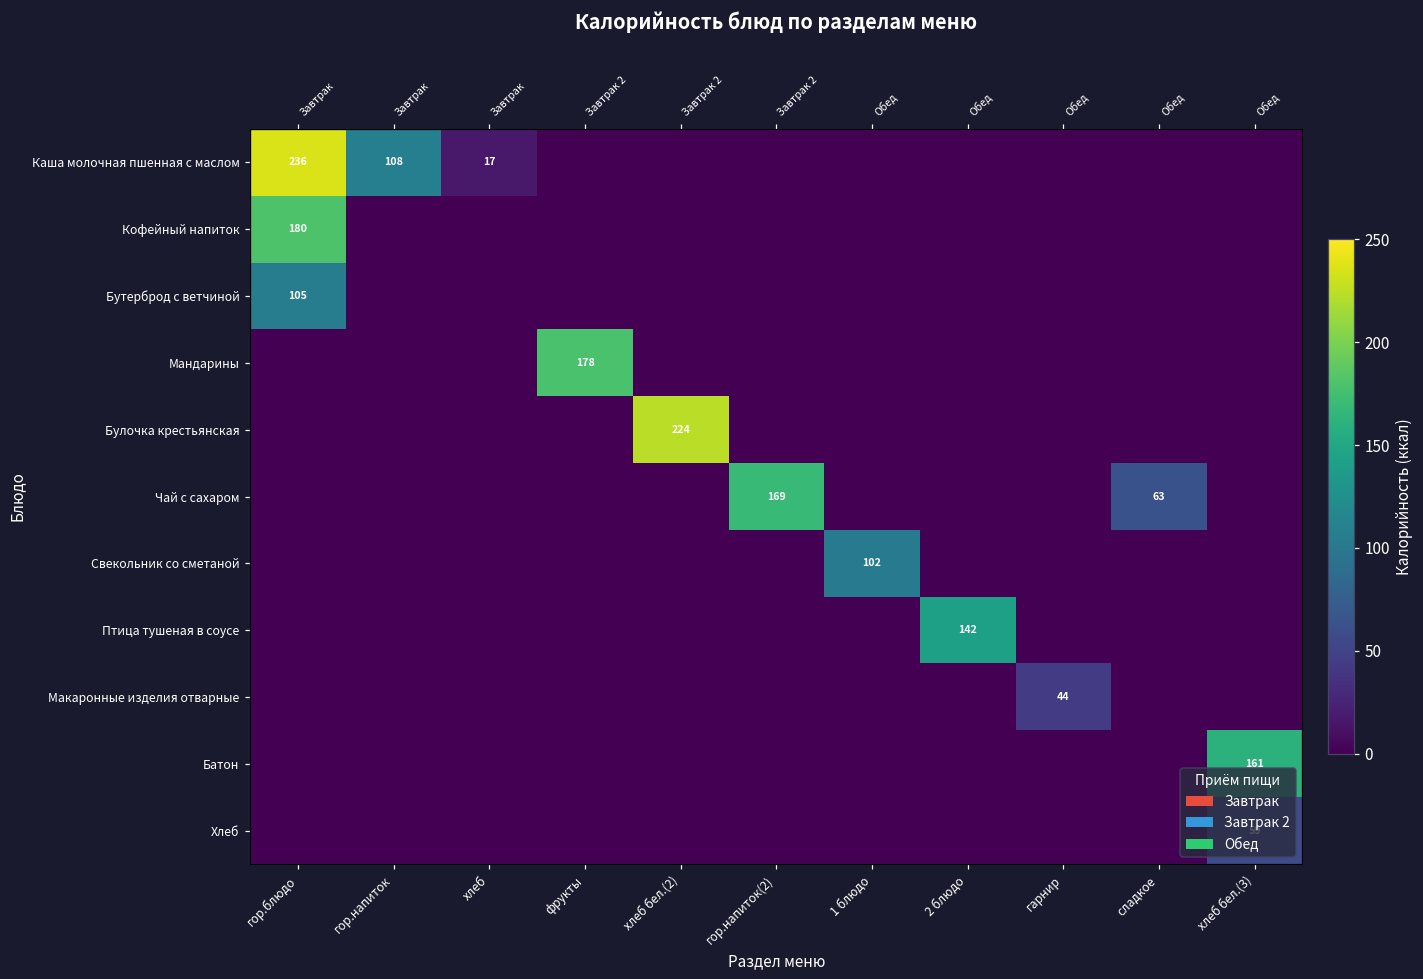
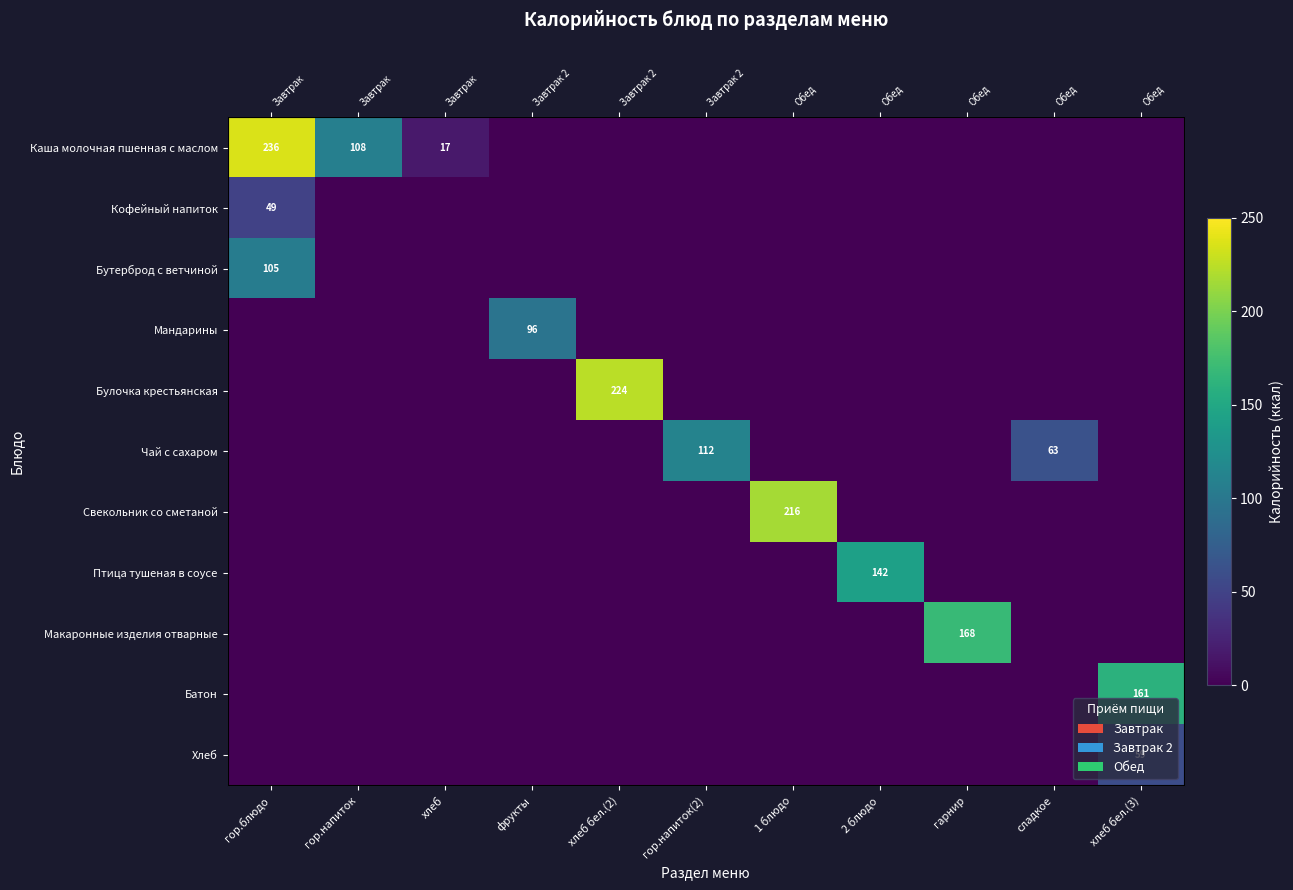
Кофейный напиток, гор.блюдо: 180 -> 49
Мандарины, фрукты: 178 -> 96
Чай с сахаром, гор.напиток(2): 169 -> 112
Свекольник со сметаной, 1 блюдо: 102 -> 216
Макаронные изделия отварные, гарнир: 44 -> 168
